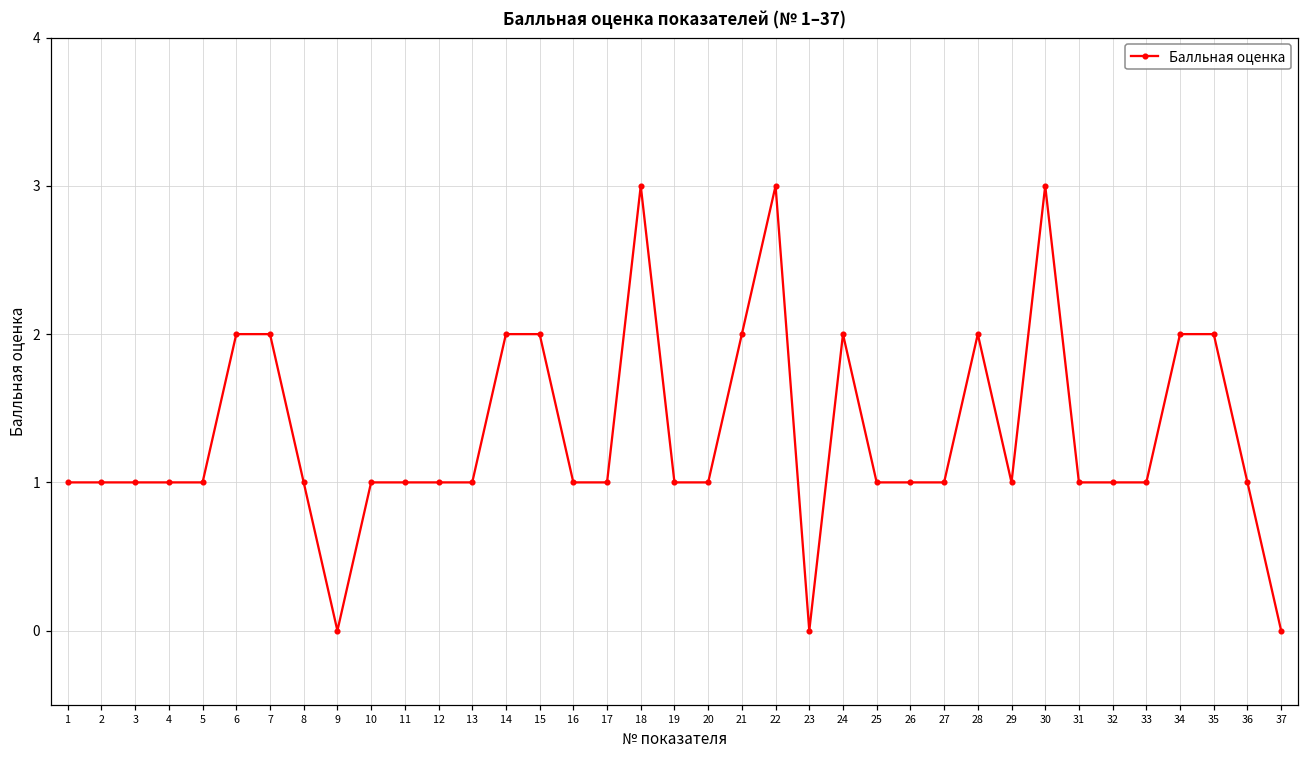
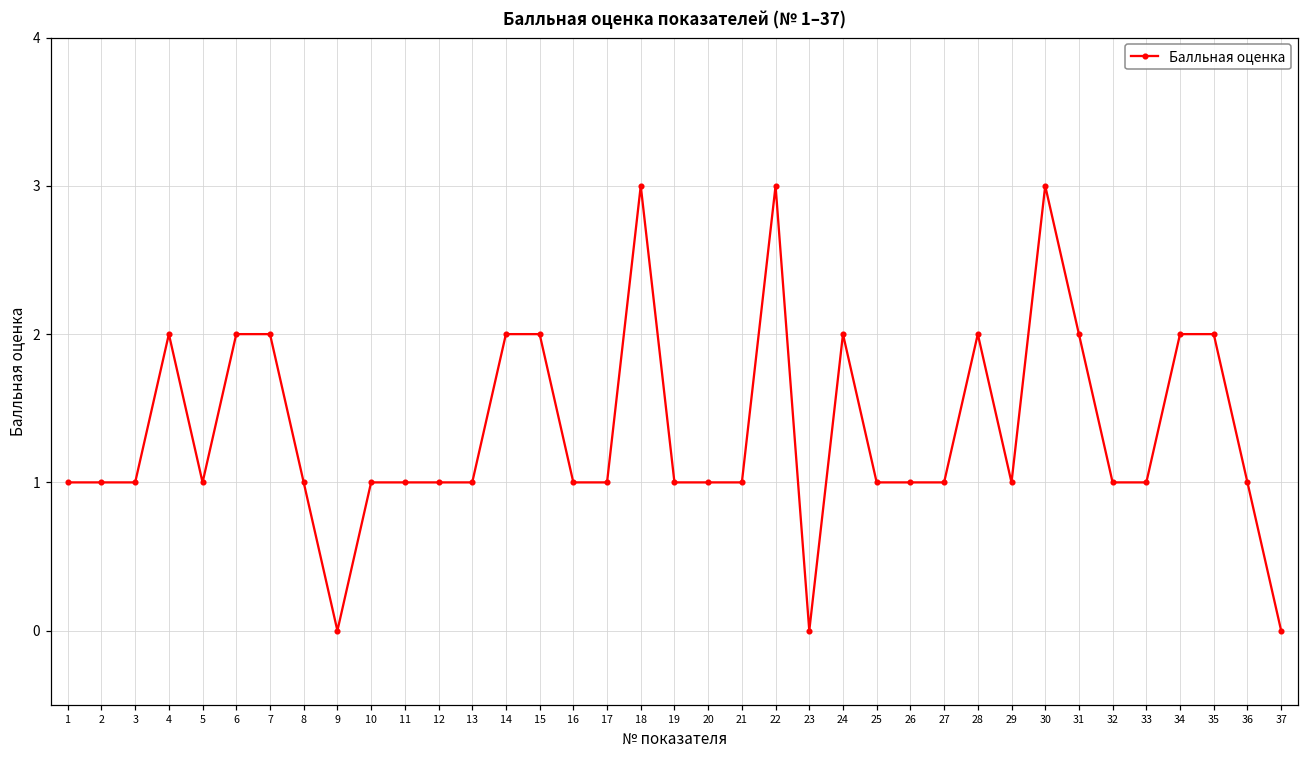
4: 1 -> 2
21: 2 -> 1
31: 1 -> 2
